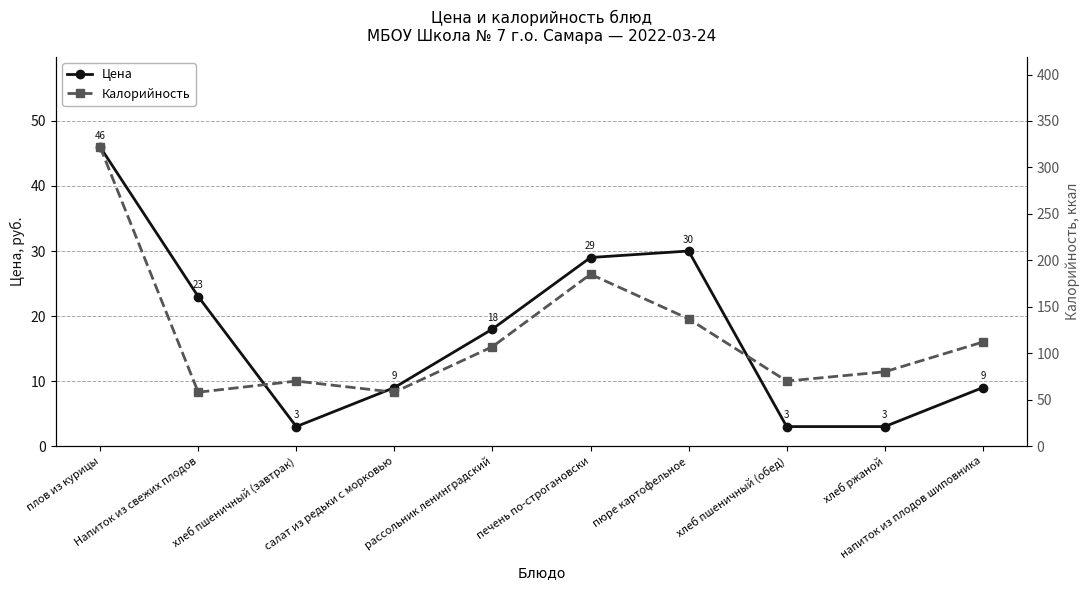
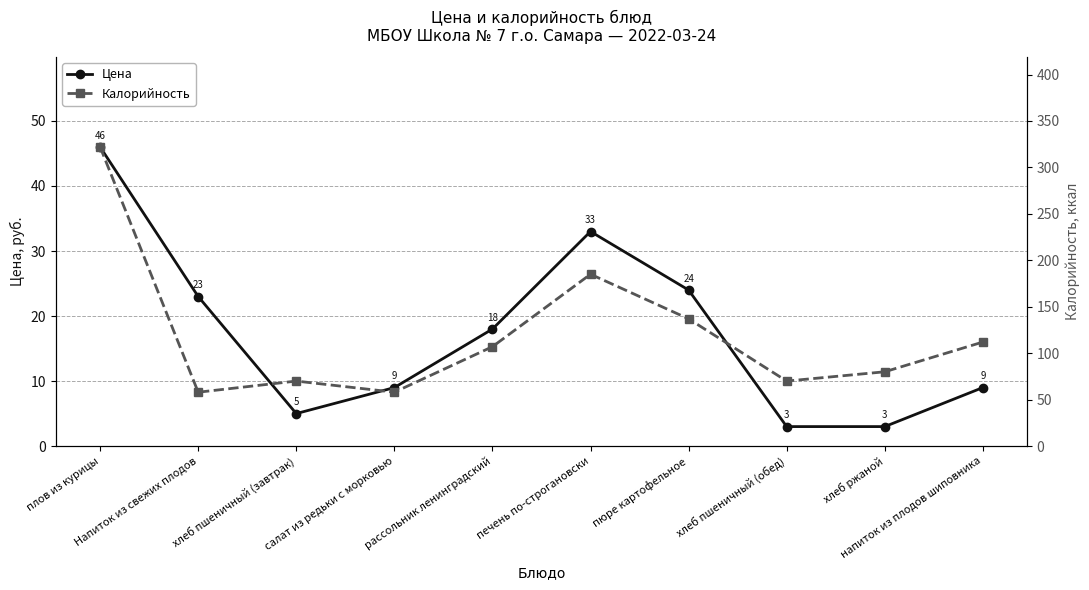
Цена, хлеб пшеничный (завтрак): 3 -> 5
Цена, печень по-строгановски: 29 -> 33
Цена, пюре картофельное: 30 -> 24
